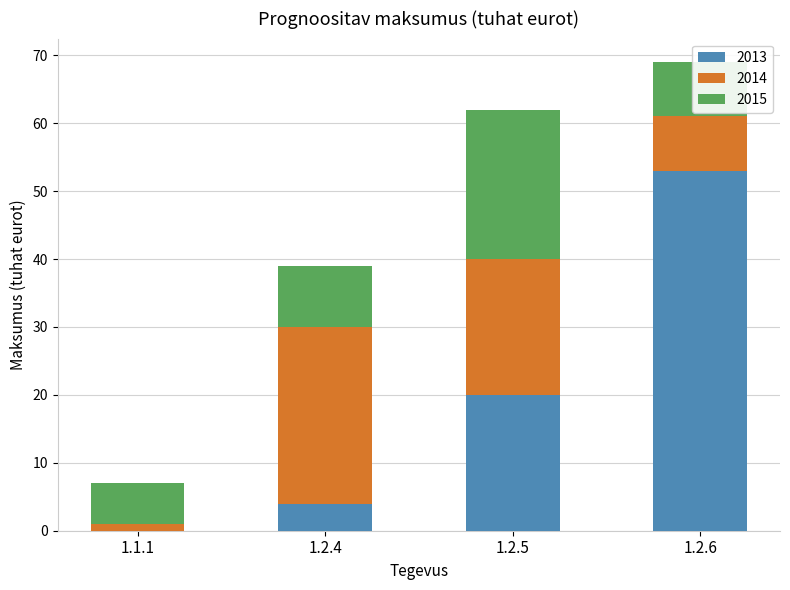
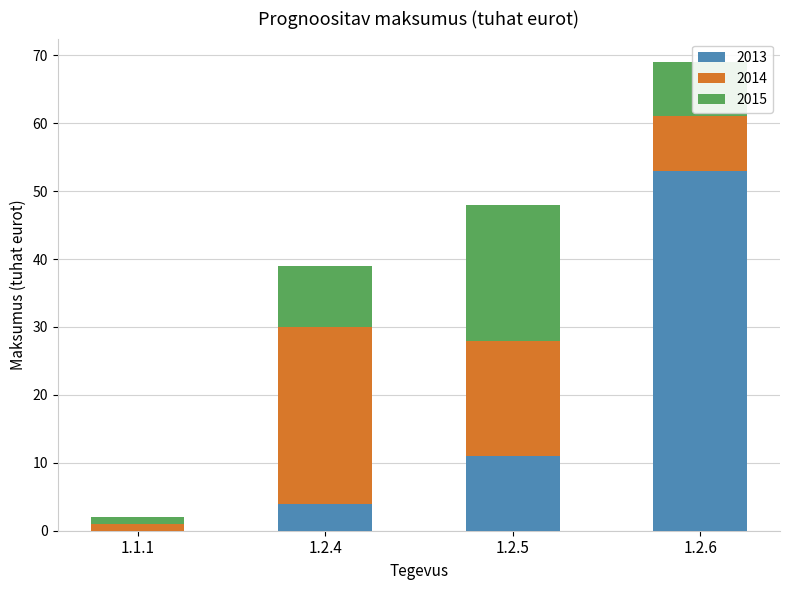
2015, 1.1.1: 6 -> 1
2013, 1.2.5: 20 -> 11
2014, 1.2.5: 20 -> 17
2015, 1.2.5: 22 -> 20
